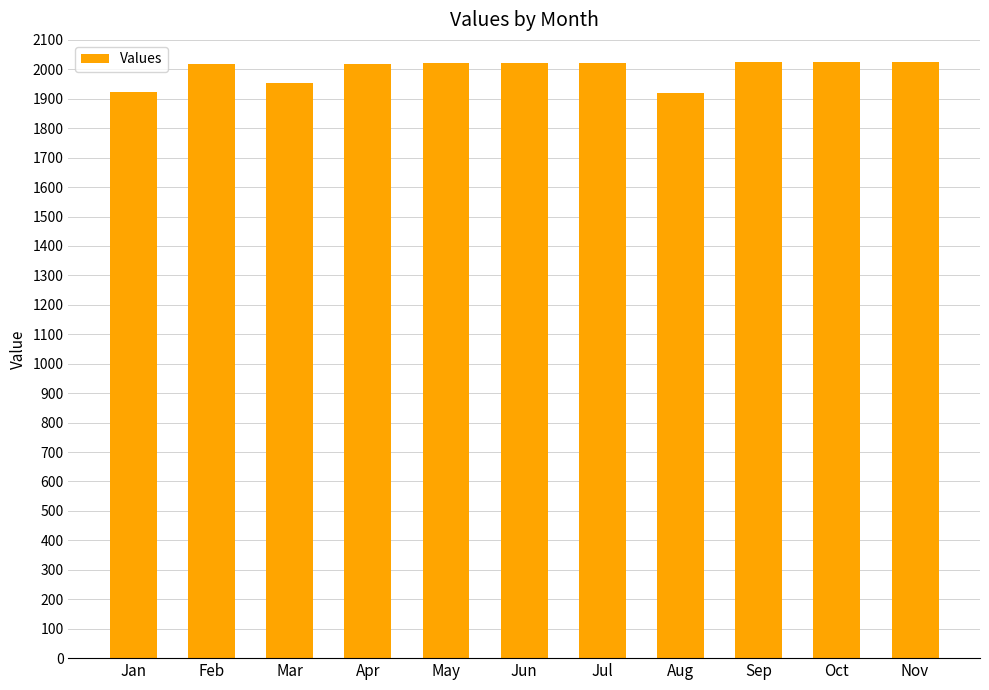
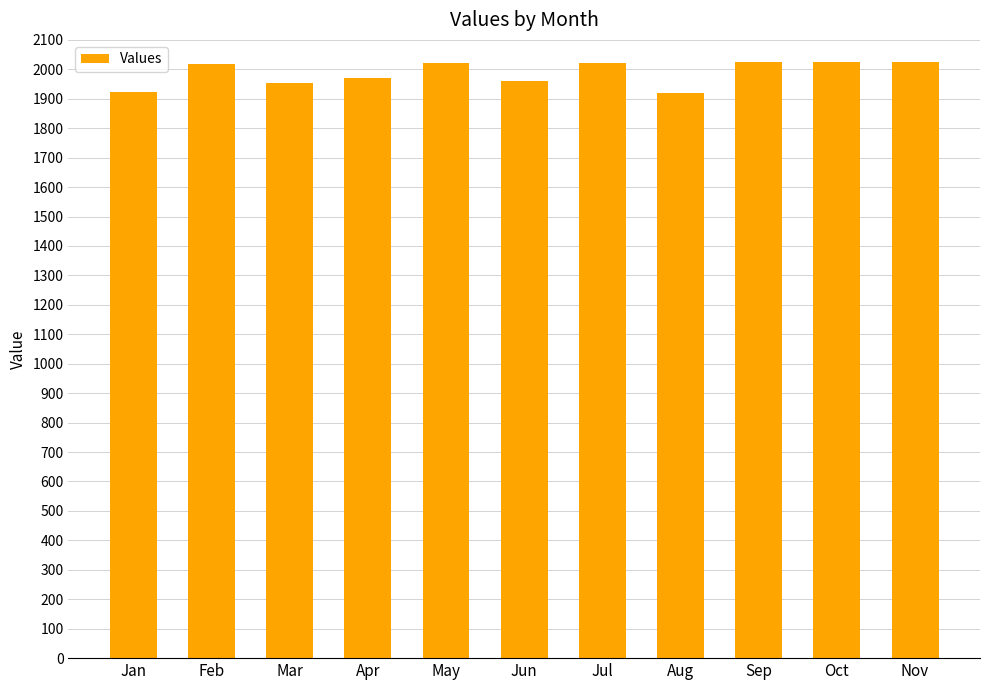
Apr: 2020 -> 1970
Jun: 2020 -> 1960
